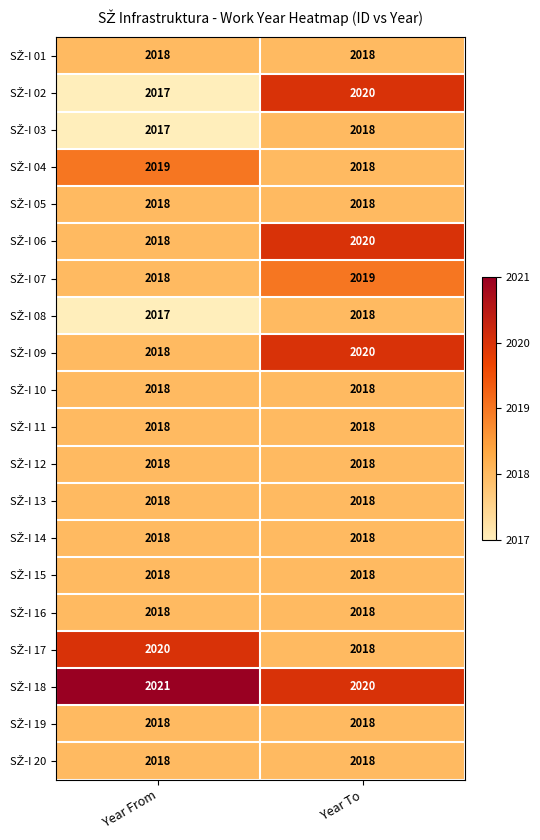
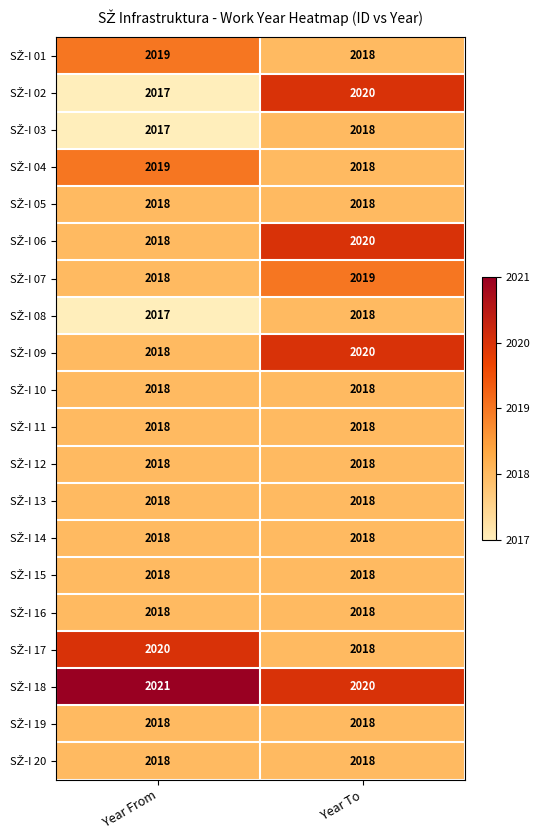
SŽ-I 01, Year From: 2018 -> 2019
